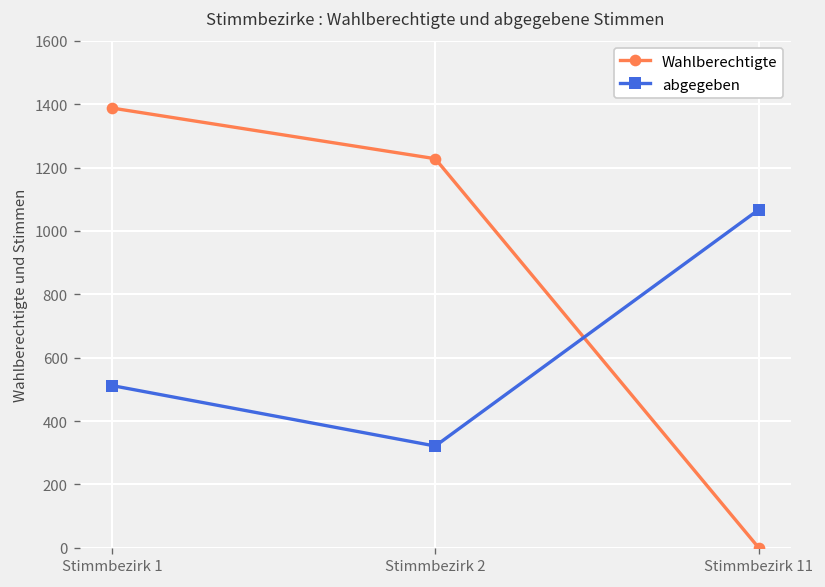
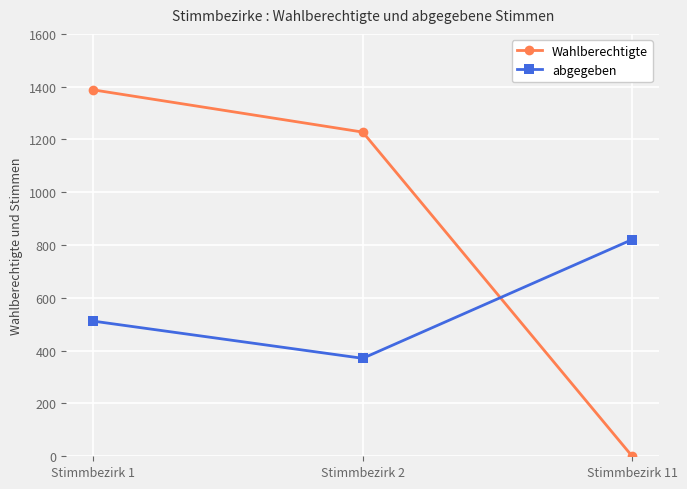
abgegeben, Stimmbezirk 2: 320 -> 370
abgegeben, Stimmbezirk 11: 1070 -> 820
